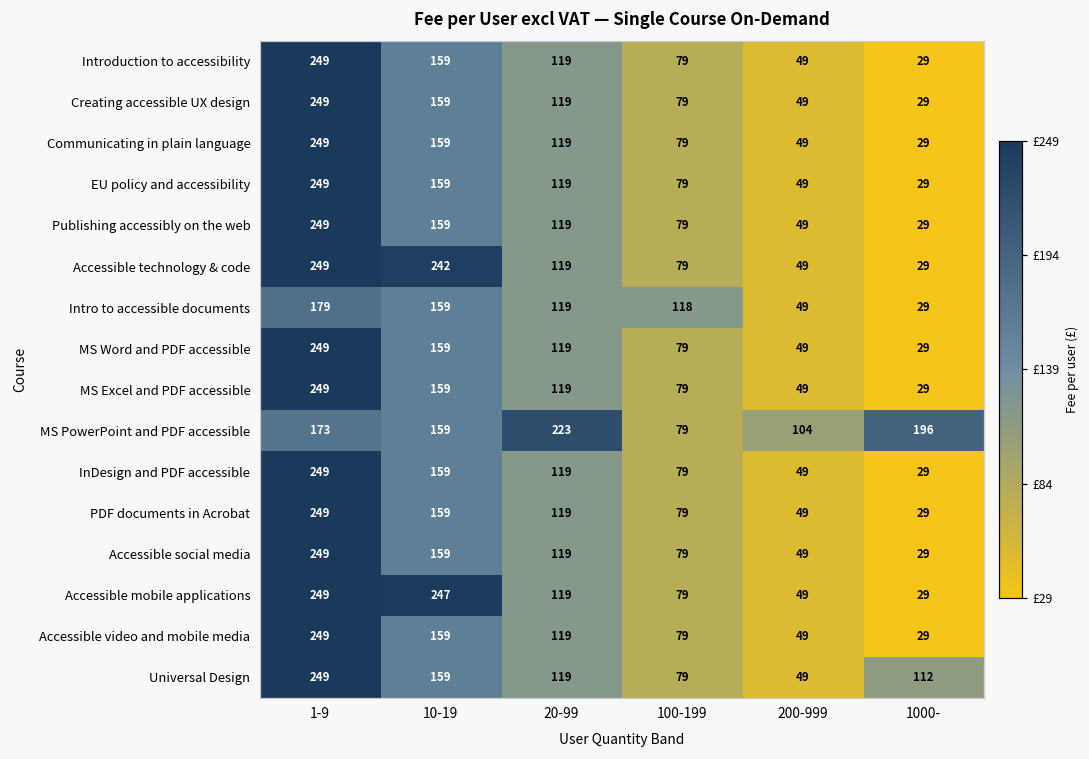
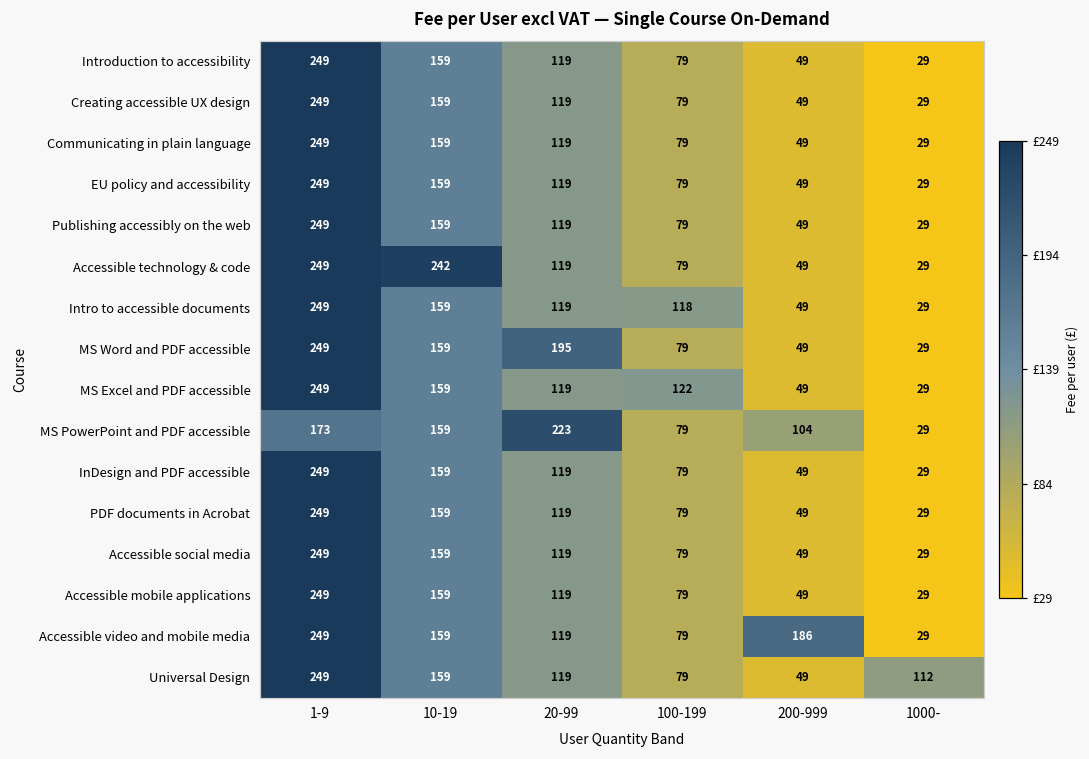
Intro to accessible documents, 1-9: 179 -> 249
MS Word and PDF accessible, 20-99: 119 -> 195
MS Excel and PDF accessible, 100-199: 79 -> 122
MS PowerPoint and PDF accessible, 1000-: 196 -> 29
Accessible mobile applications, 10-19: 247 -> 159
Accessible video and mobile media, 200-999: 49 -> 186
